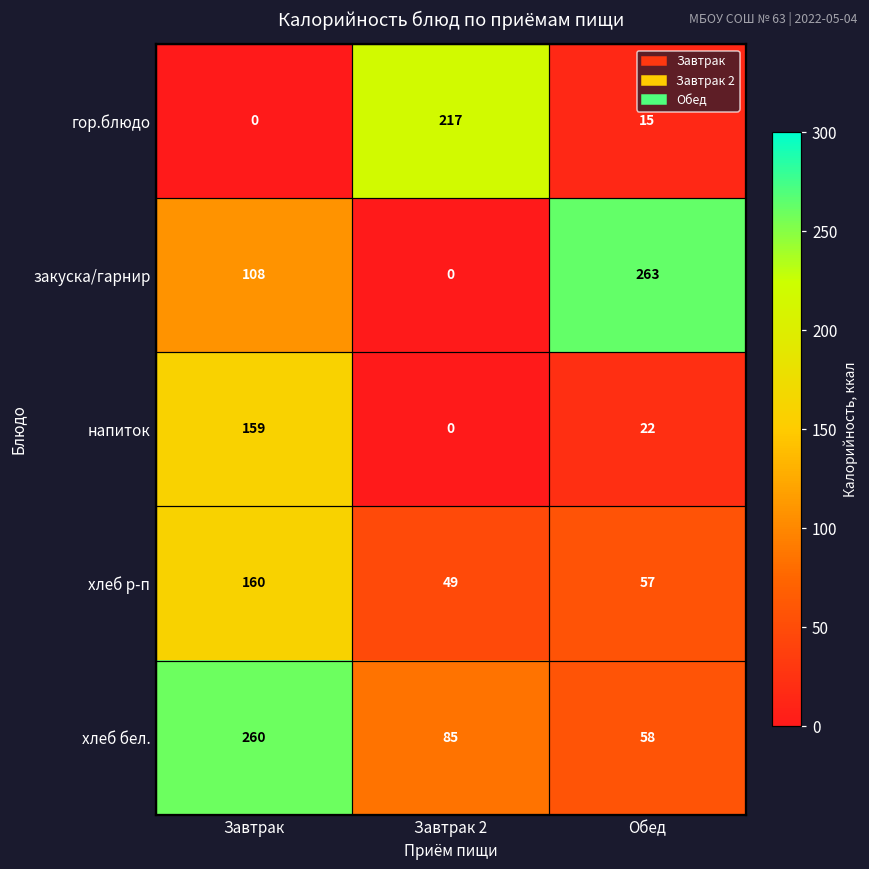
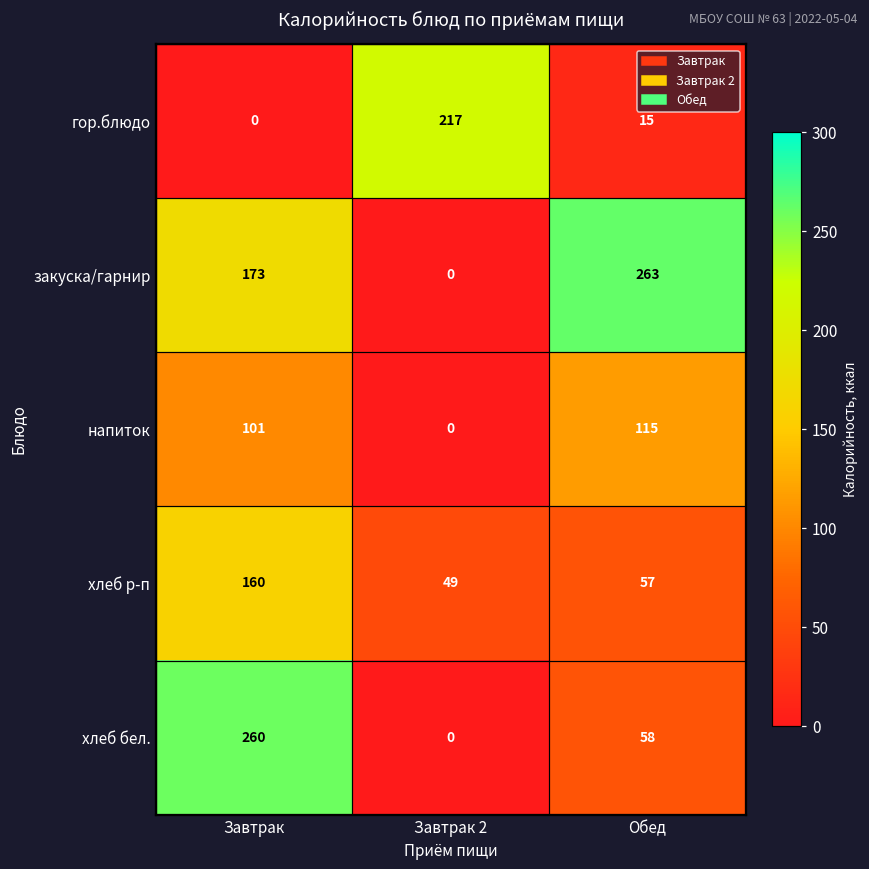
закуска/гарнир, Завтрак: 108 -> 173
напиток, Завтрак: 159 -> 101
напиток, Обед: 22 -> 115
хлеб бел., Завтрак 2: 85 -> 0
